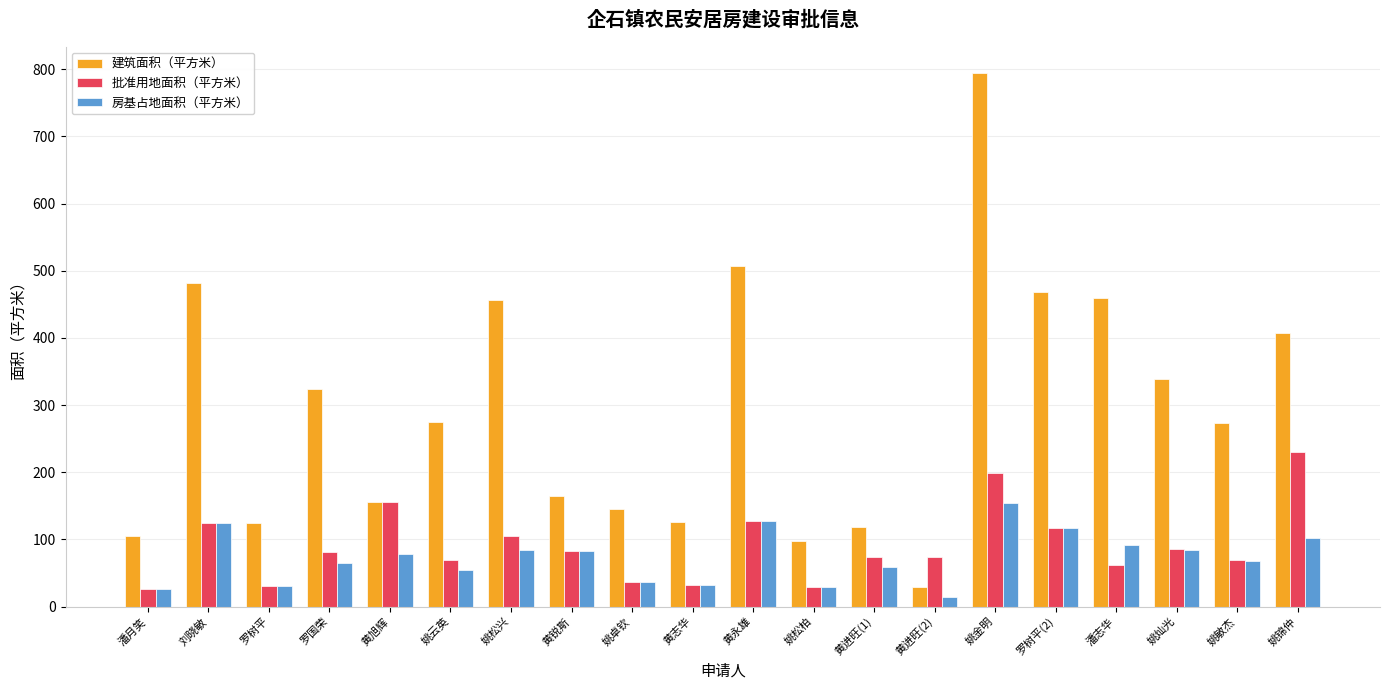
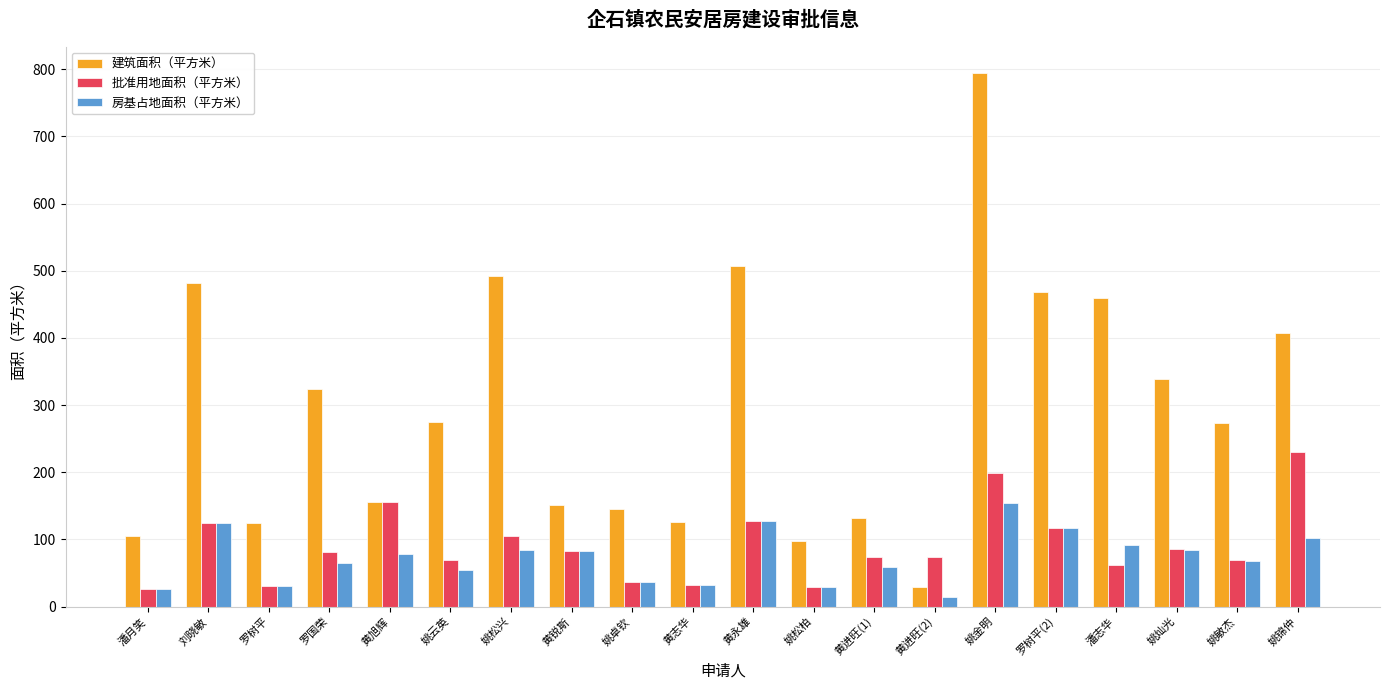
建筑面积（平方米）, 姚松兴: 460 -> 490
建筑面积（平方米）, 黄锐斯: 160 -> 150
建筑面积（平方米）, 黄进旺(1): 120 -> 130
